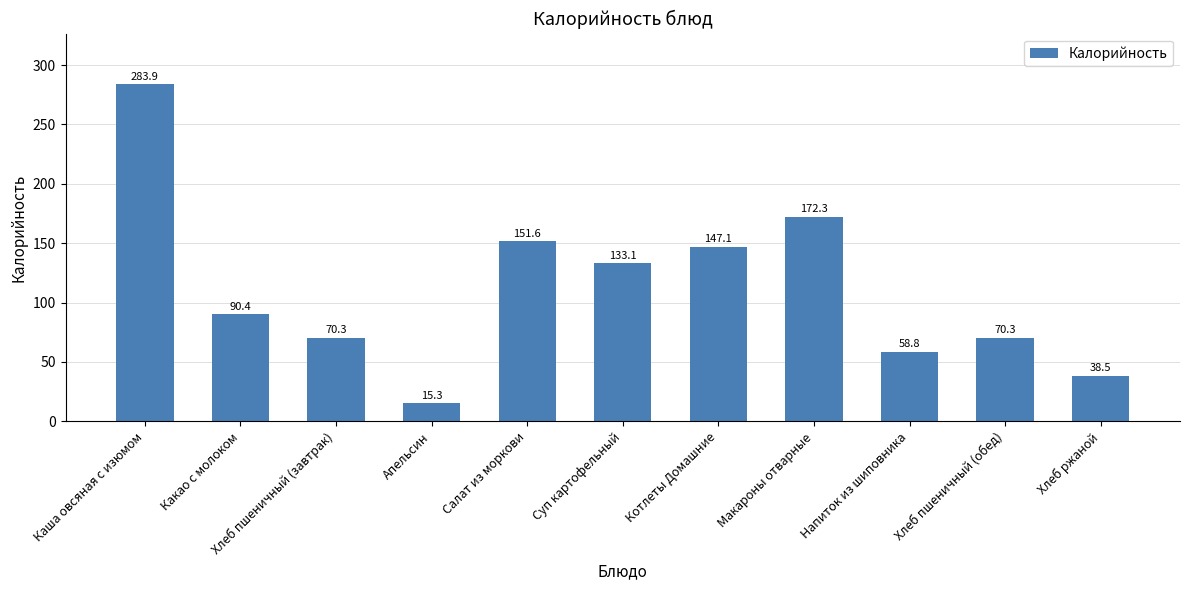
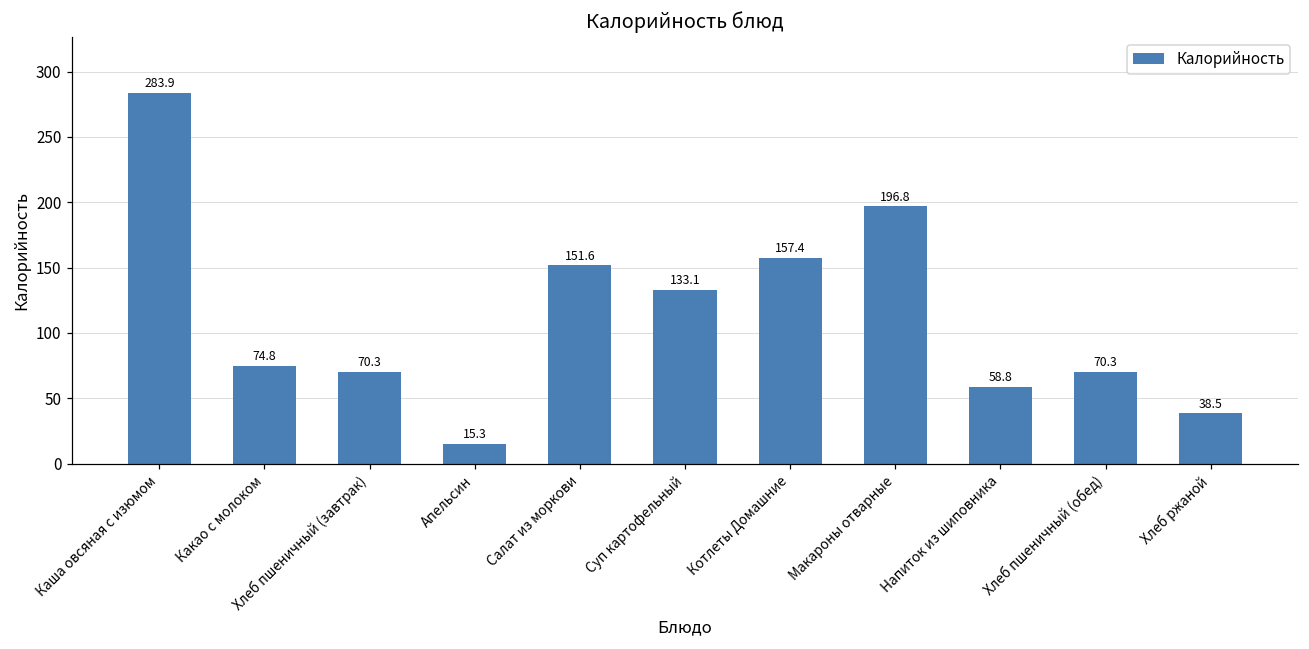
Какао с молоком: 90.4 -> 74.8
Котлеты Домашние: 147.1 -> 157.4
Макароны отварные: 172.3 -> 196.8
